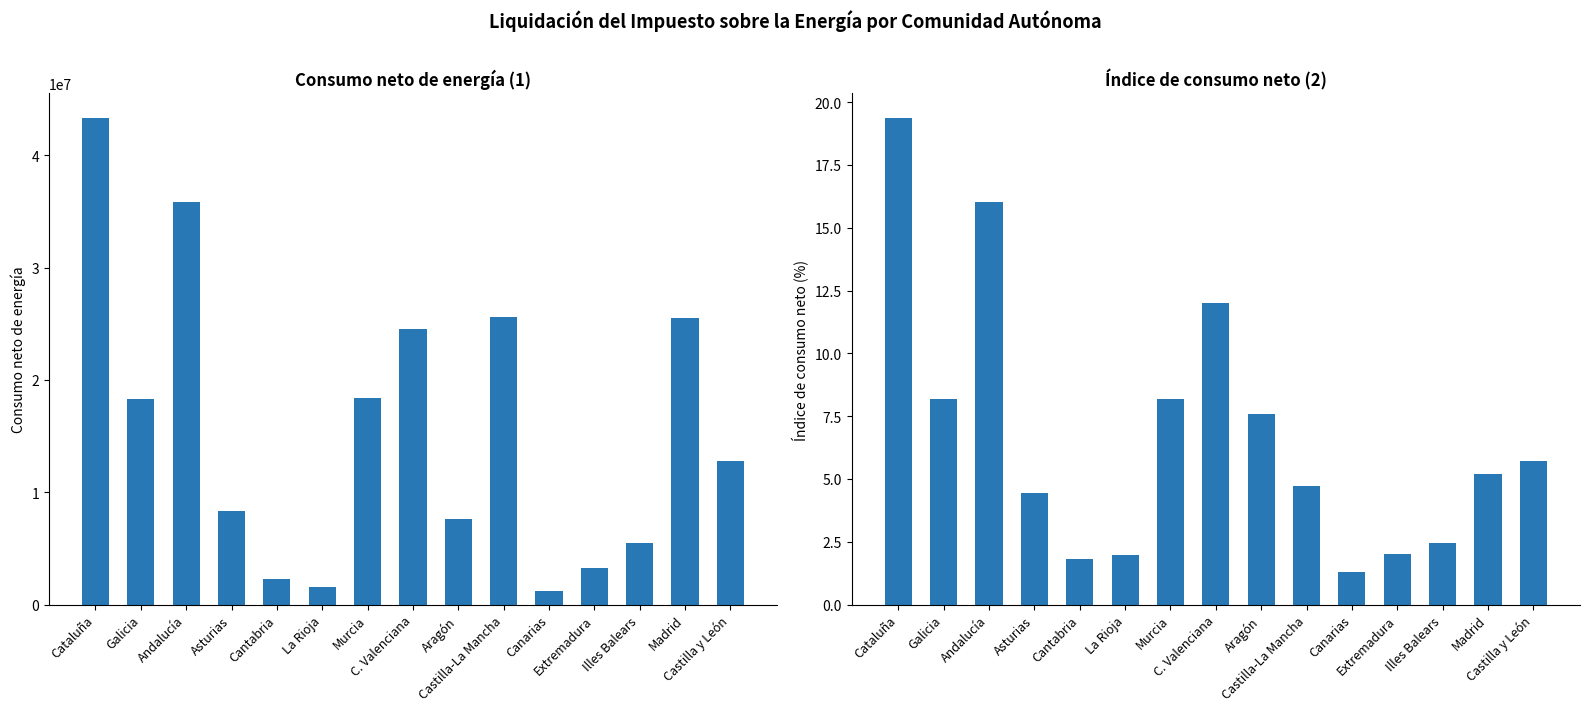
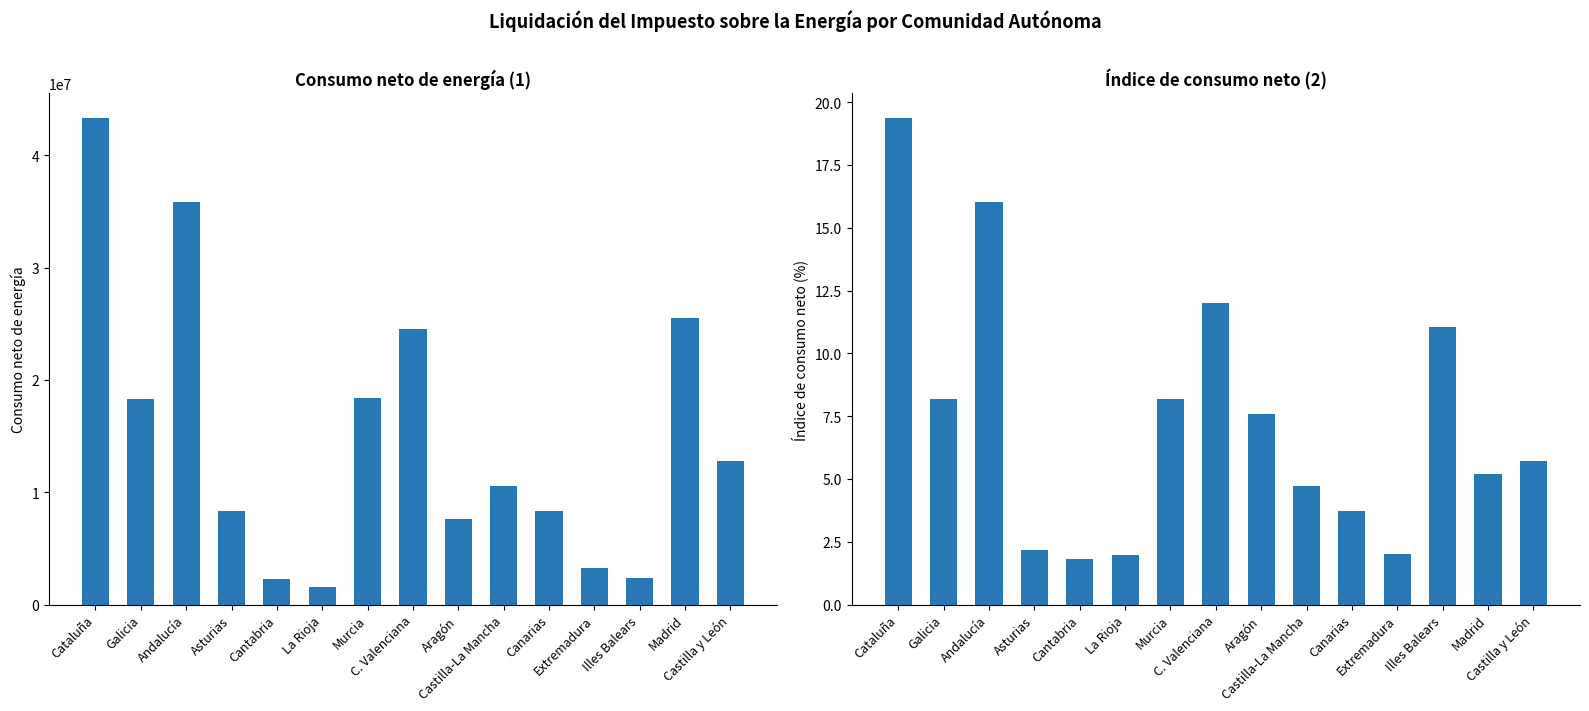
Consumo neto de energía (1), Castilla-La Mancha: 25600000 -> 10500000
Consumo neto de energía (1), Canarias: 1200000 -> 8300000
Consumo neto de energía (1), Illes Balears: 5500000 -> 2400000
Índice de consumo neto (2), Asturias: 4.4 -> 2.2
Índice de consumo neto (2), Canarias: 1.3 -> 3.7
Índice de consumo neto (2), Illes Balears: 2.5 -> 11.0
